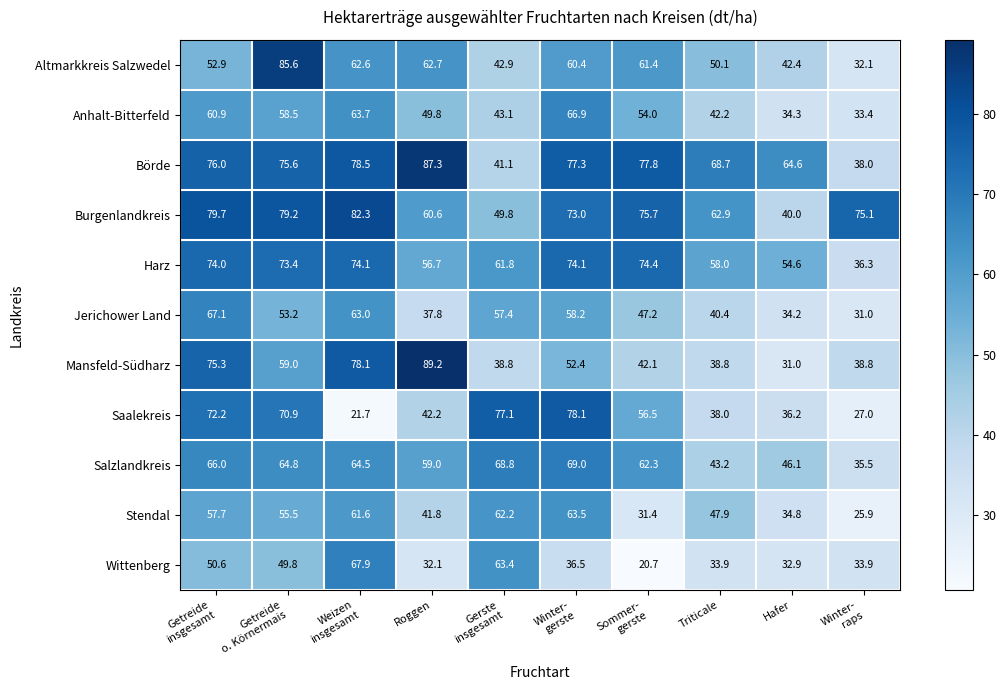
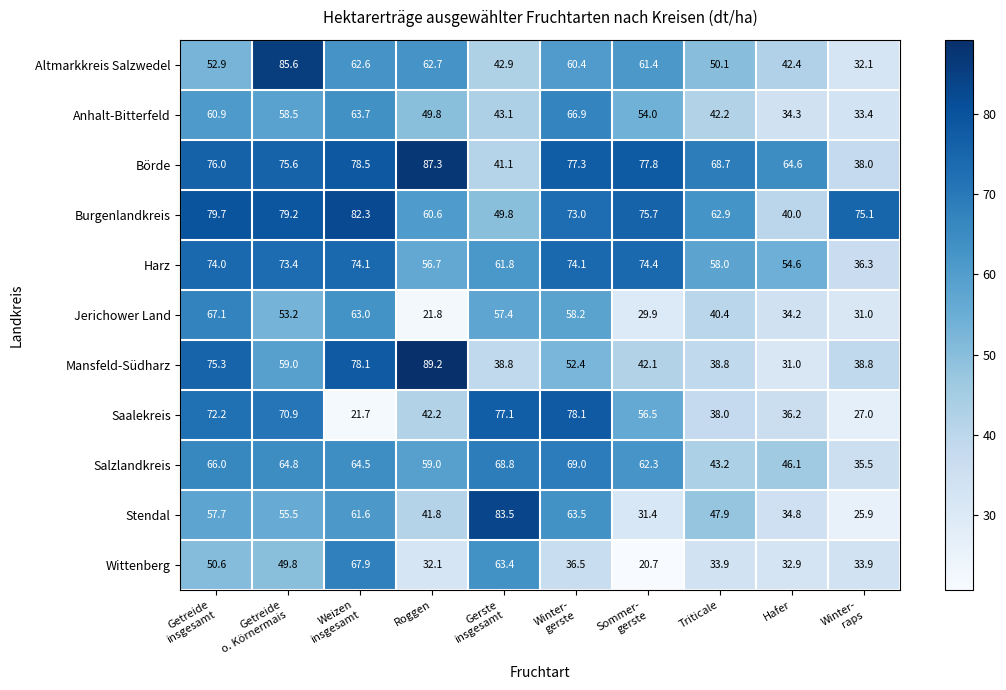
Jerichower Land, Roggen: 37.8 -> 21.8
Jerichower Land, Sommer- gerste: 47.2 -> 29.9
Stendal, Gerste insgesamt: 62.2 -> 83.5
